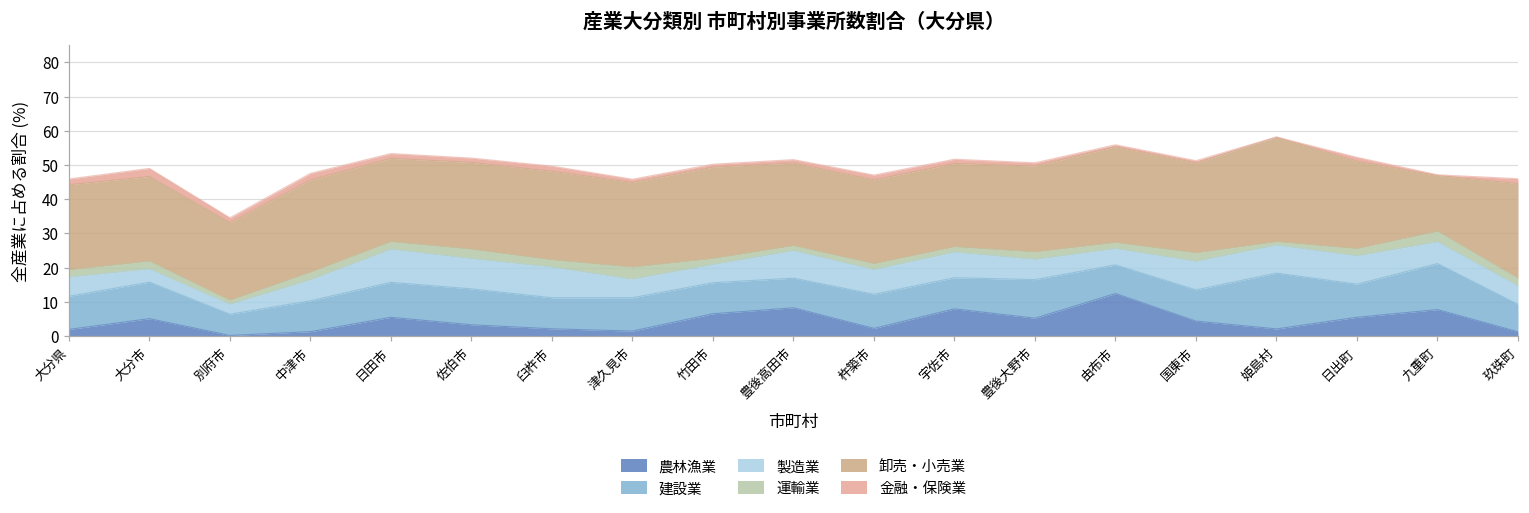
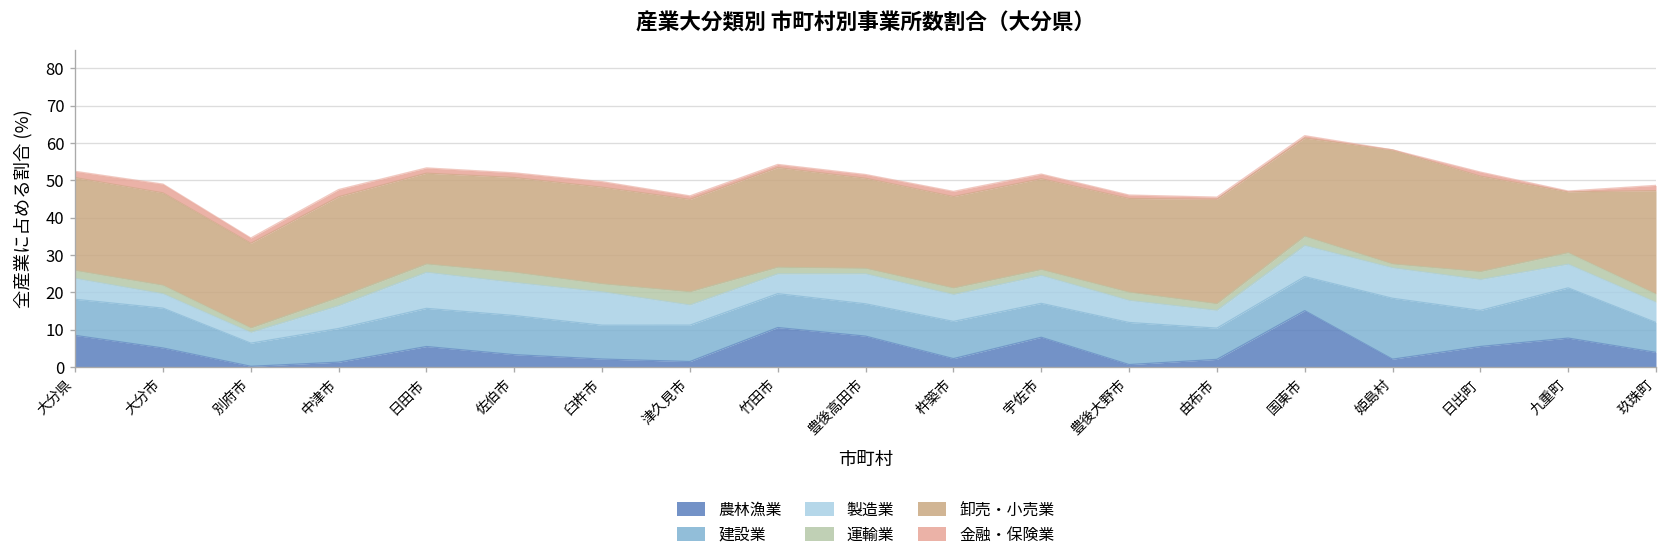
農林漁業, 大分県: 2 -> 8
農林漁業, 竹田市: 6 -> 11
農林漁業, 豊後大野市: 5 -> 1
農林漁業, 由布市: 12 -> 2
農林漁業, 国東市: 4 -> 15
農林漁業, 玖珠町: 1 -> 4
